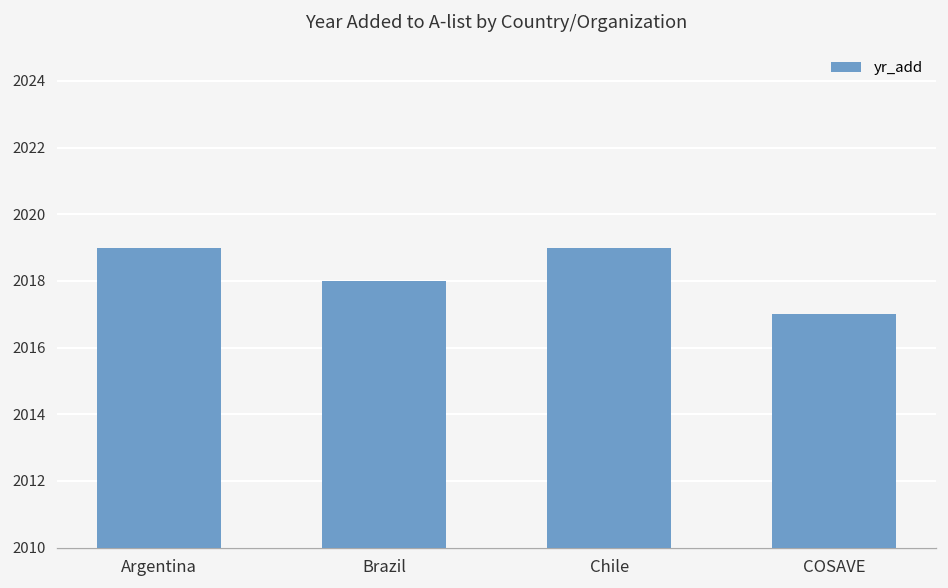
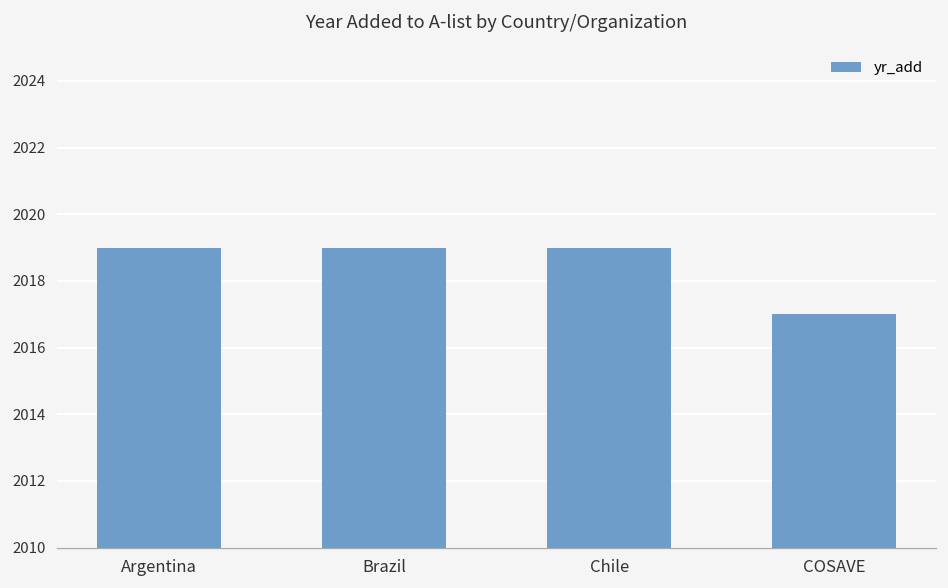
Brazil: 2018 -> 2019
